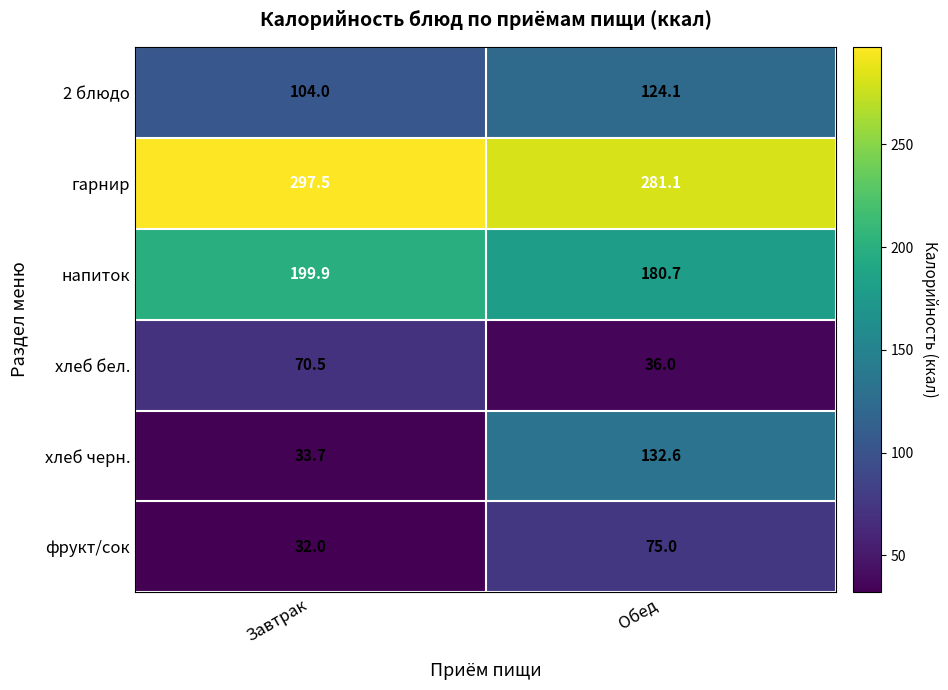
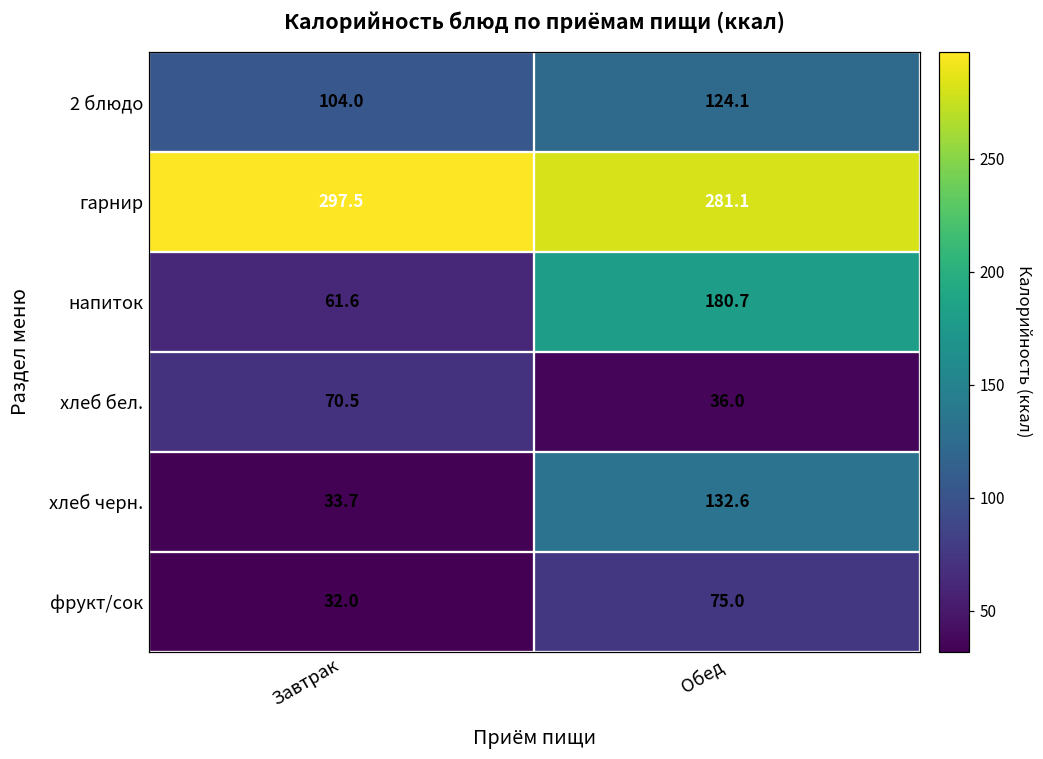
напиток, Завтрак: 199.9 -> 61.6
